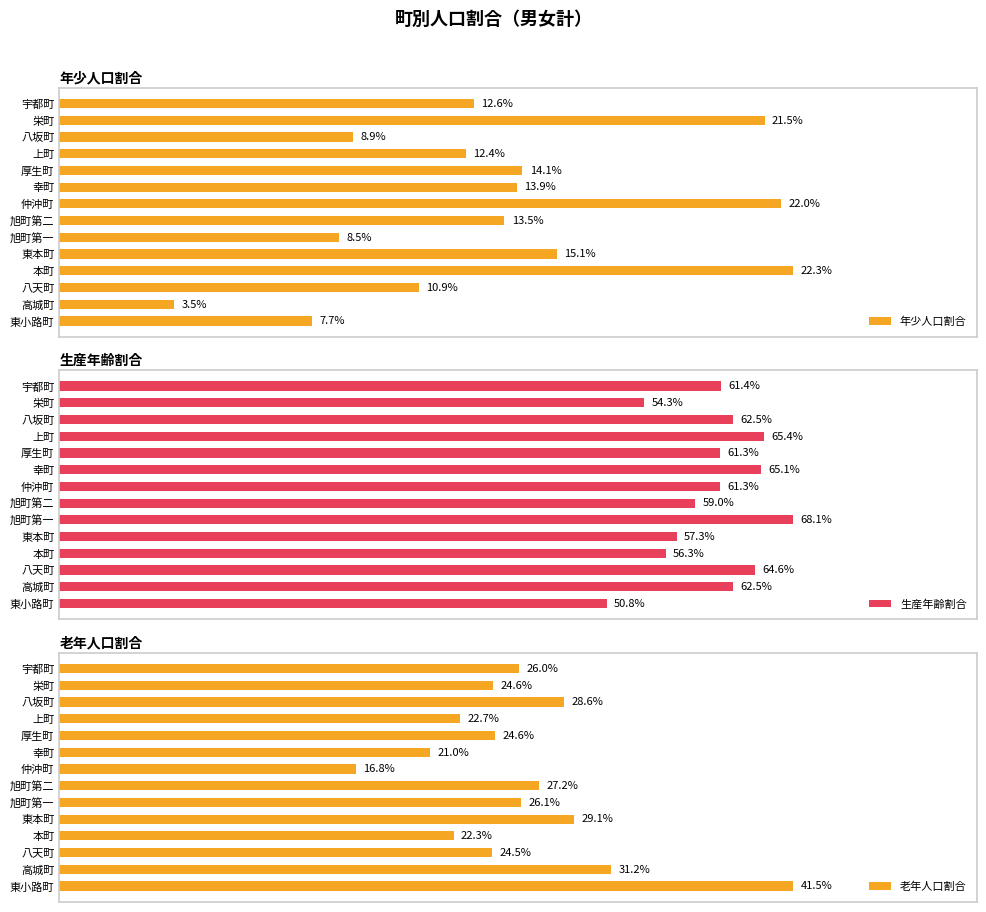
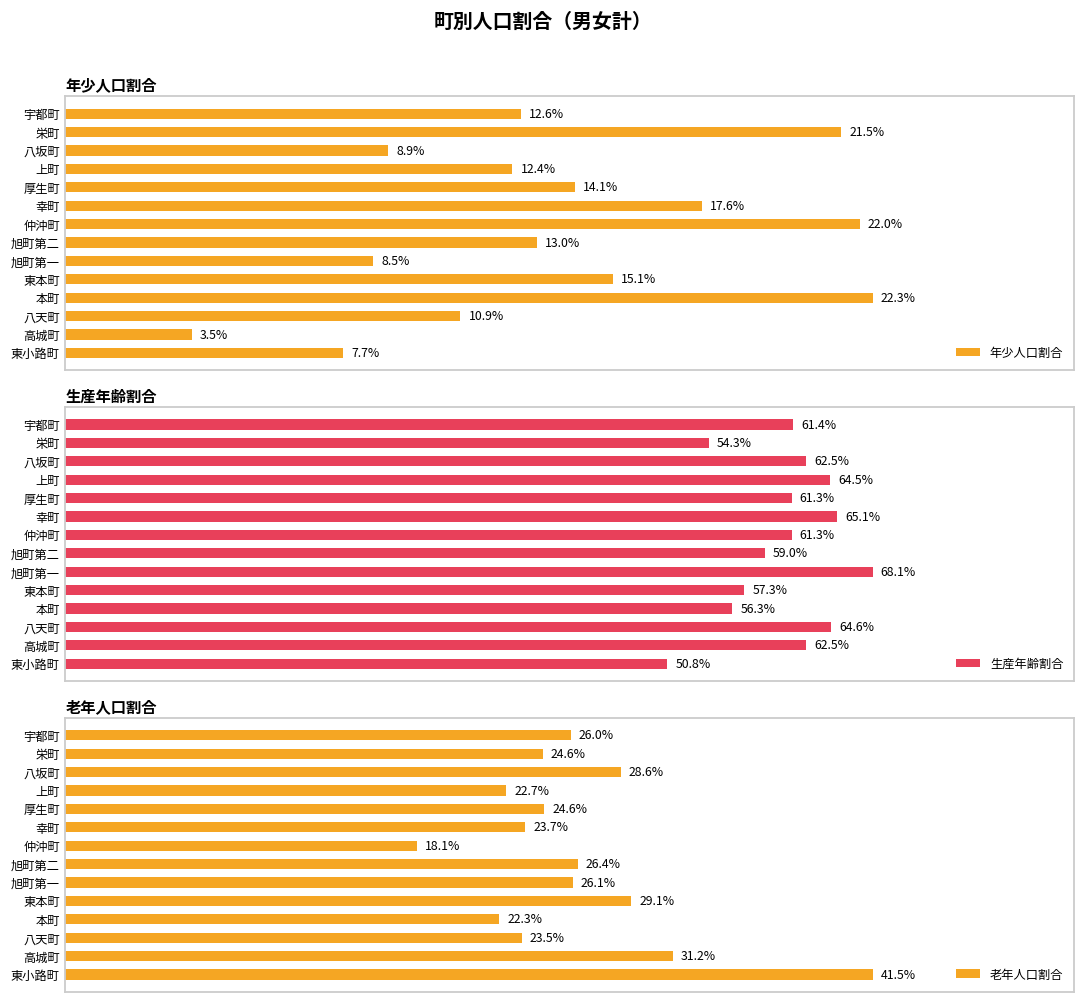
年少人口割合, 幸町: 13.9% -> 17.6%
年少人口割合, 旭町第二: 13.5% -> 13.0%
生産年齢割合, 上町: 65.4% -> 64.5%
老年人口割合, 幸町: 21.0% -> 23.7%
老年人口割合, 仲沖町: 16.8% -> 18.1%
老年人口割合, 旭町第二: 27.2% -> 26.4%
老年人口割合, 八天町: 24.5% -> 23.5%
